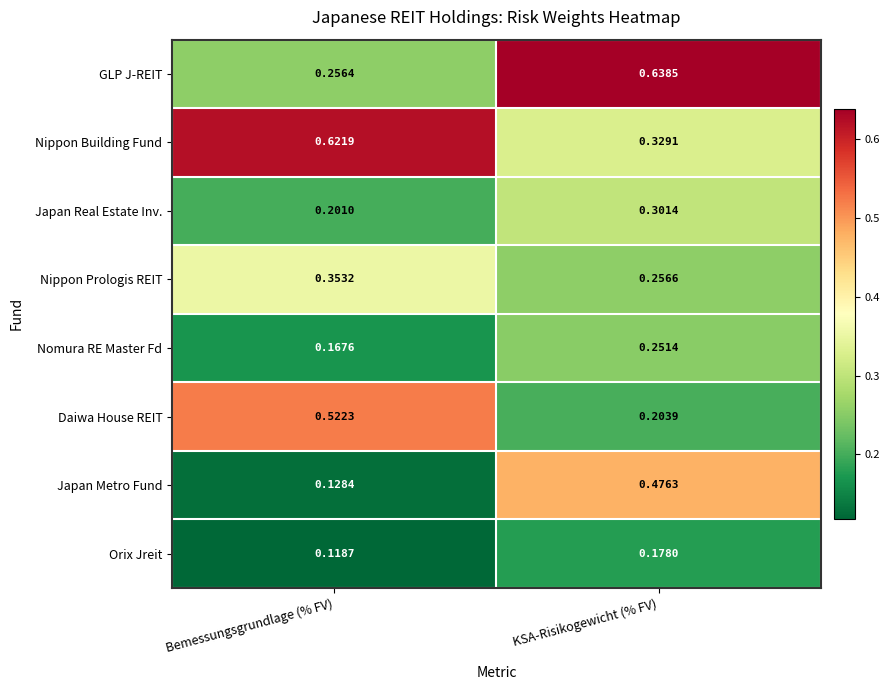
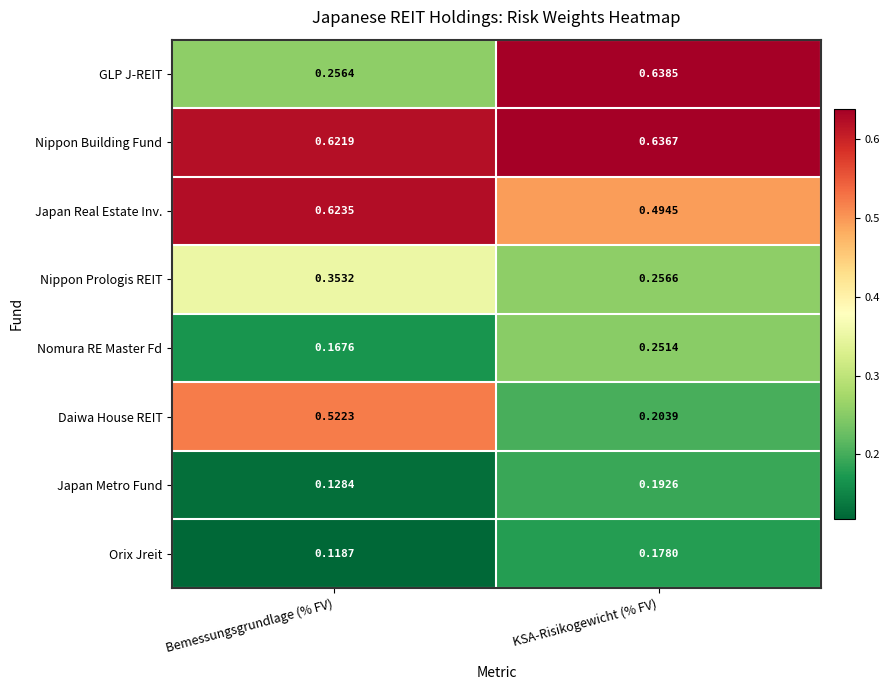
Nippon Building Fund, KSA-Risikogewicht (% FV): 0.3291 -> 0.6367
Japan Real Estate Inv., Bemessungsgrundlage (% FV): 0.2010 -> 0.6235
Japan Real Estate Inv., KSA-Risikogewicht (% FV): 0.3014 -> 0.4945
Japan Metro Fund, KSA-Risikogewicht (% FV): 0.4763 -> 0.1926
